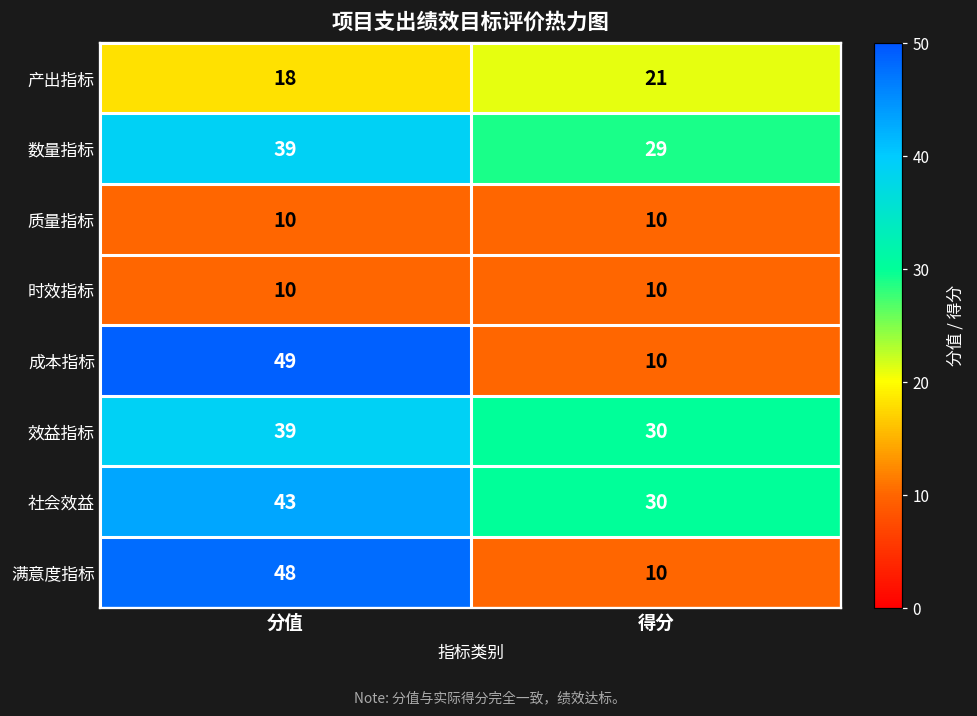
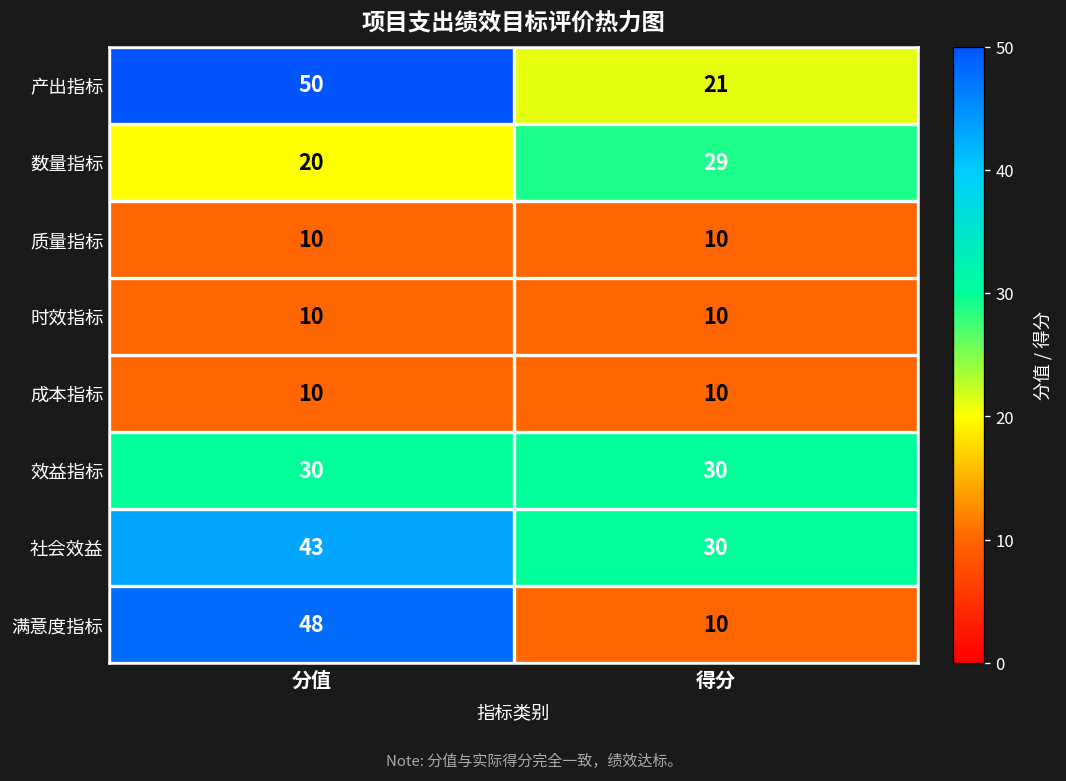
产出指标, 分值: 18 -> 50
数量指标, 分值: 39 -> 20
成本指标, 分值: 49 -> 10
效益指标, 分值: 39 -> 30
